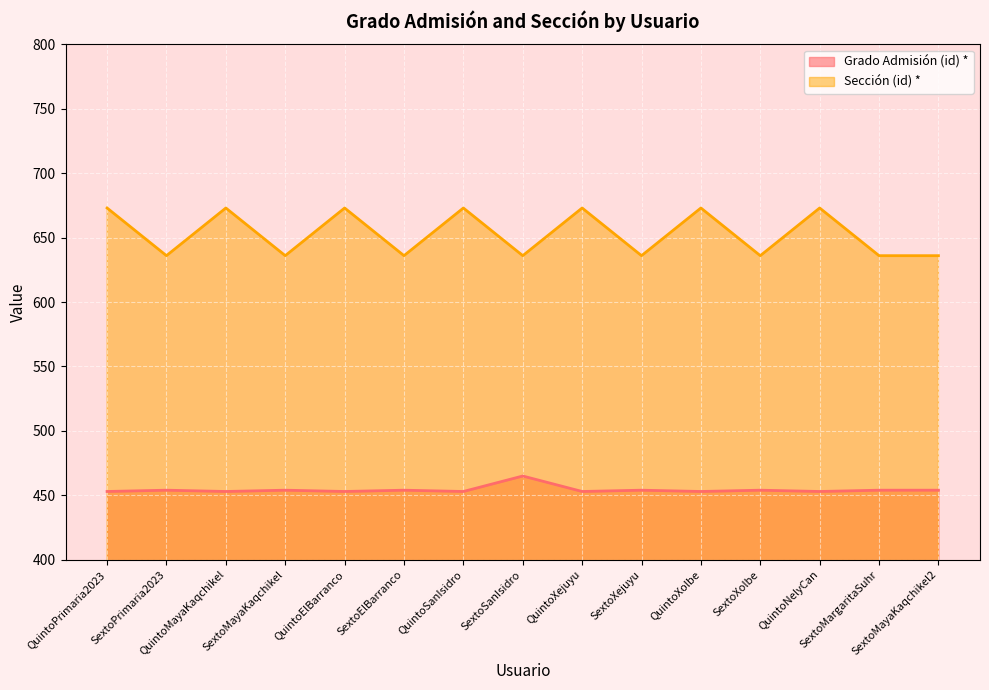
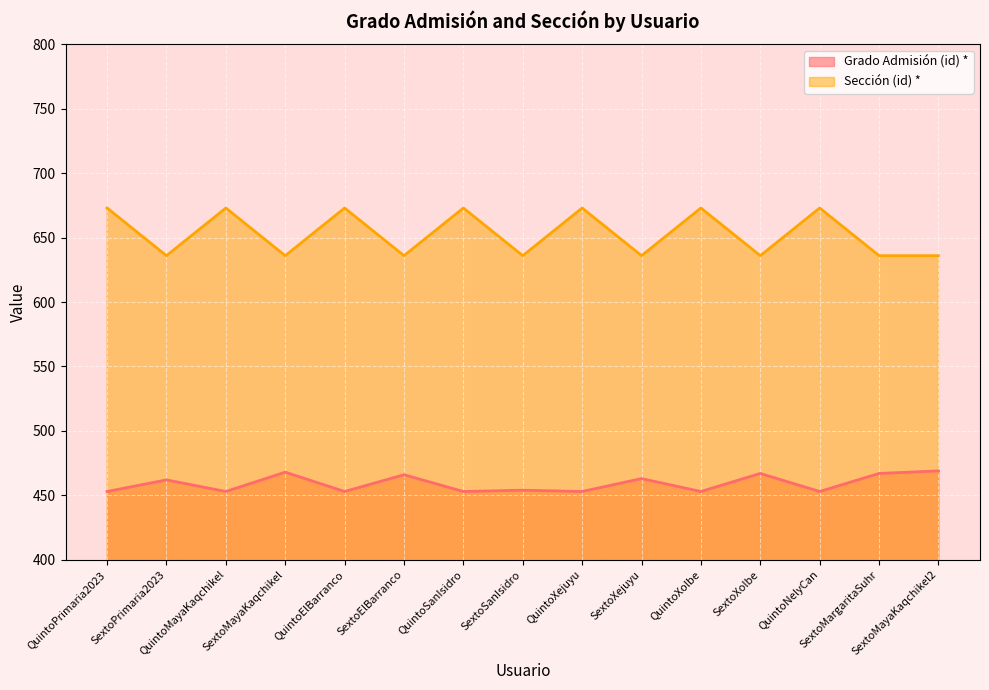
Grado Admisión (id) *, SextoPrimaria2023: 454 -> 462
Grado Admisión (id) *, SextoMayaKaqchikel: 454 -> 468
Grado Admisión (id) *, SextoElBarranco: 454 -> 466
Grado Admisión (id) *, SextoSanIsidro: 465 -> 454
Grado Admisión (id) *, SextoXejuyu: 454 -> 463
Grado Admisión (id) *, SextoXolbe: 454 -> 467
Grado Admisión (id) *, SextoMargaritaSuhr: 454 -> 467
Grado Admisión (id) *, SextoMayaKaqchikel2: 454 -> 469
